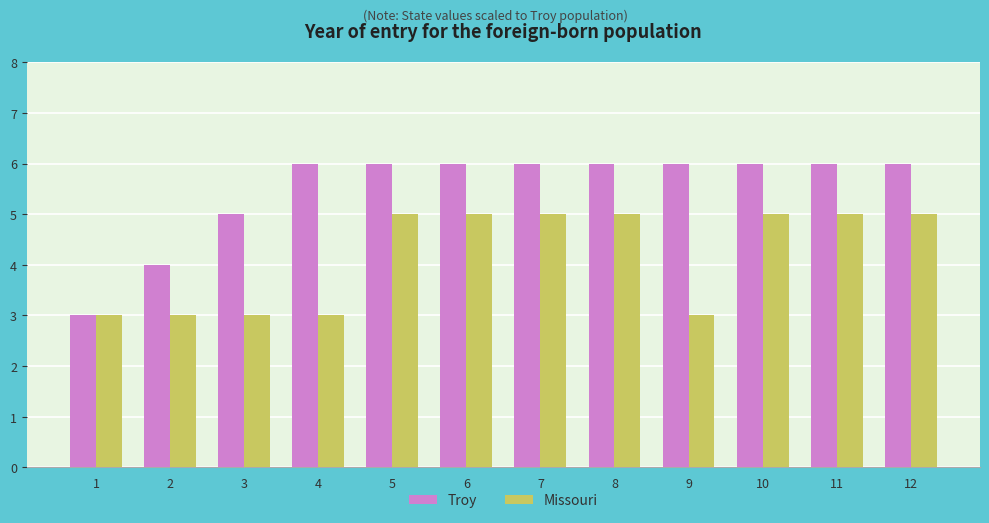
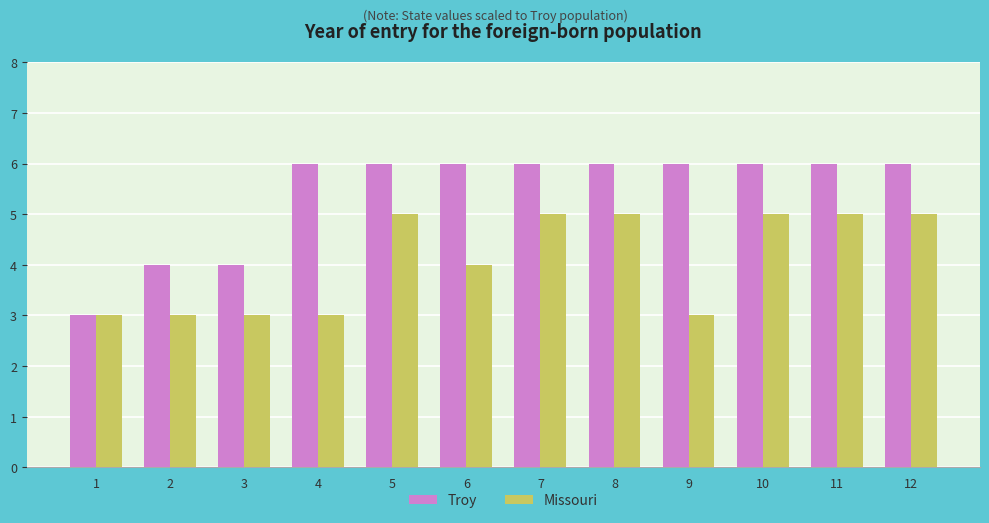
Troy, 3: 5 -> 4
Missouri, 6: 5 -> 4
